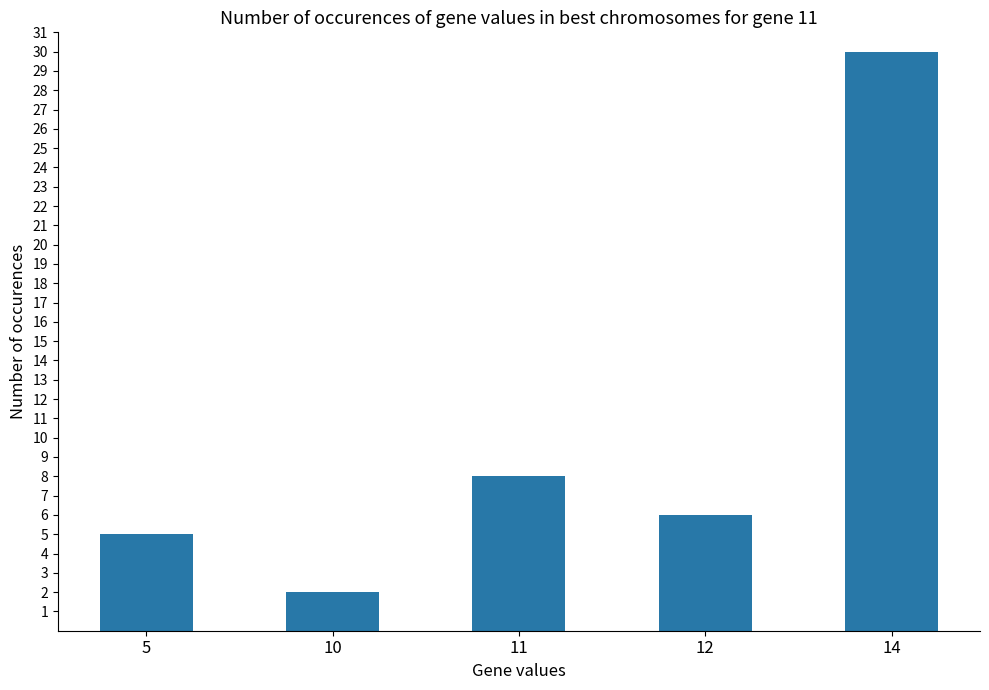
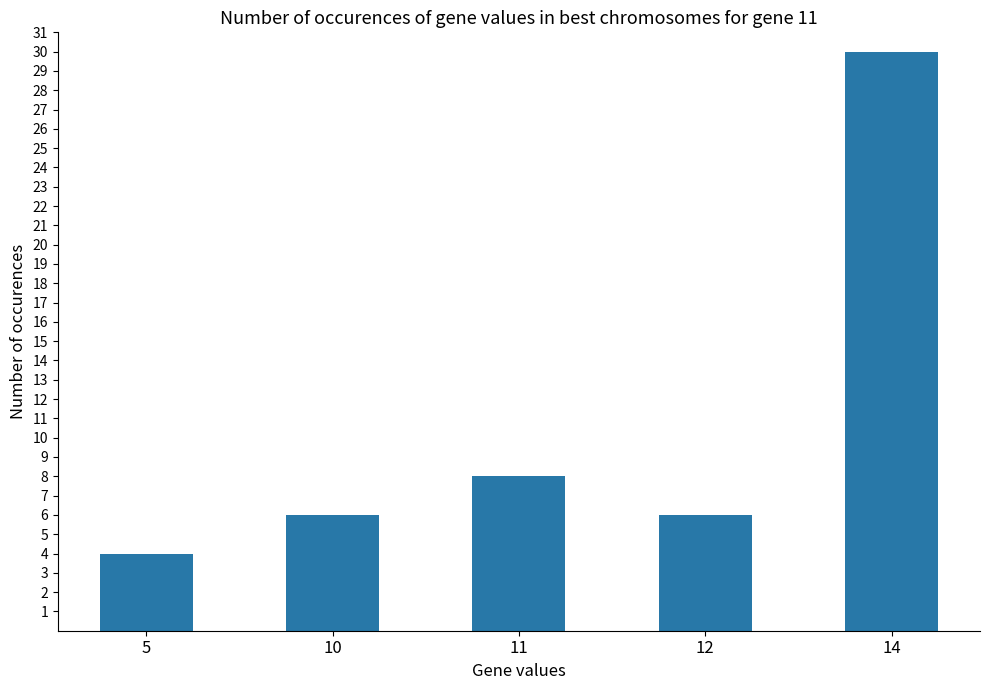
5: 5 -> 4
10: 2 -> 6
